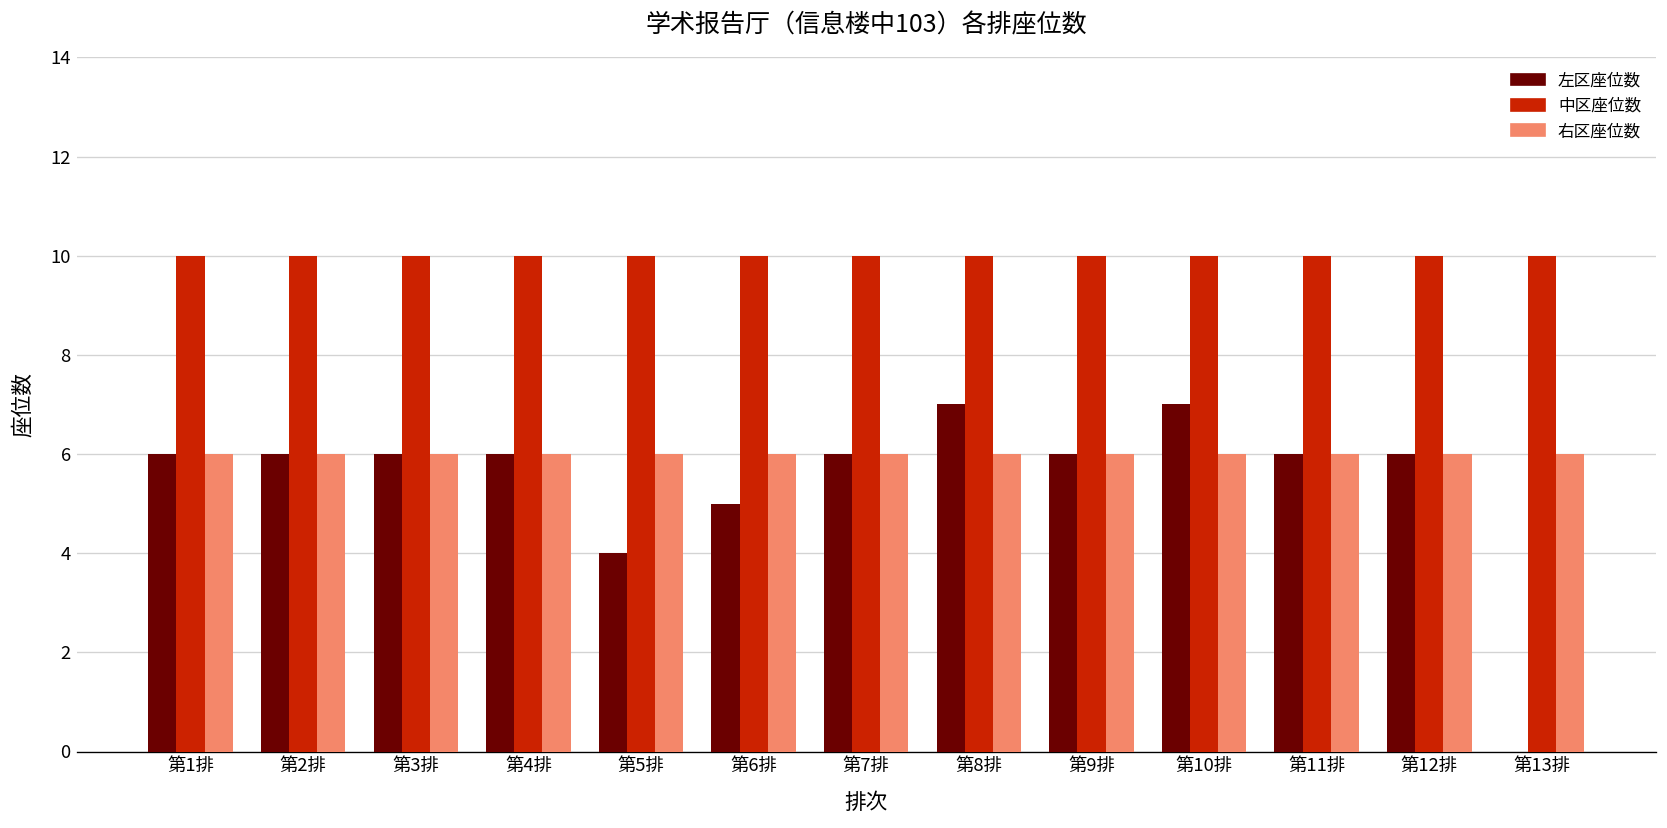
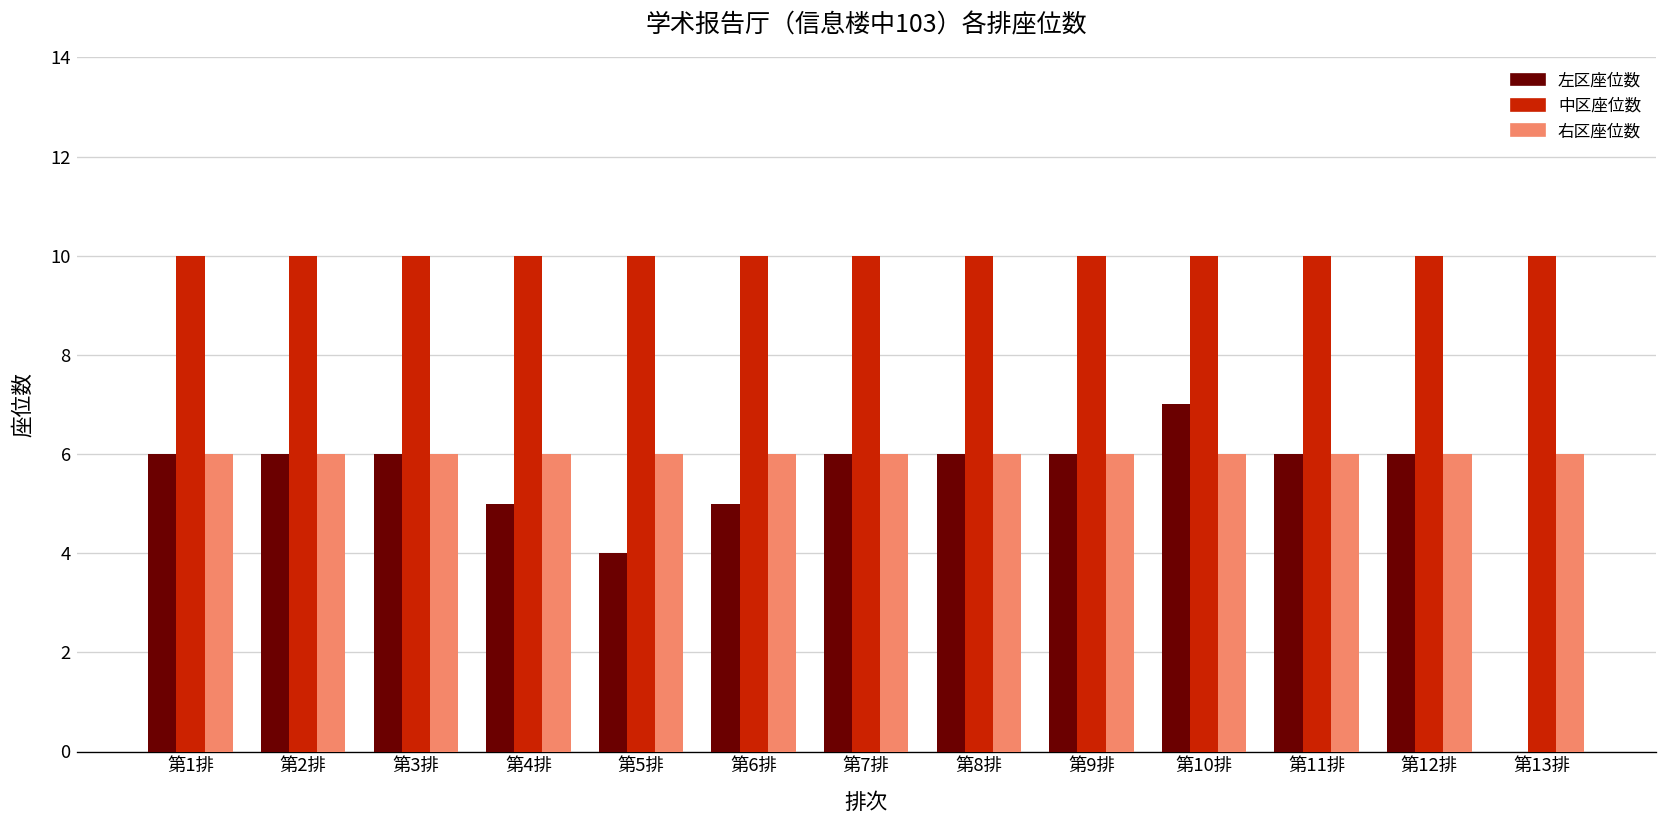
左区座位数, 第4排: 6 -> 5
左区座位数, 第8排: 7 -> 6
